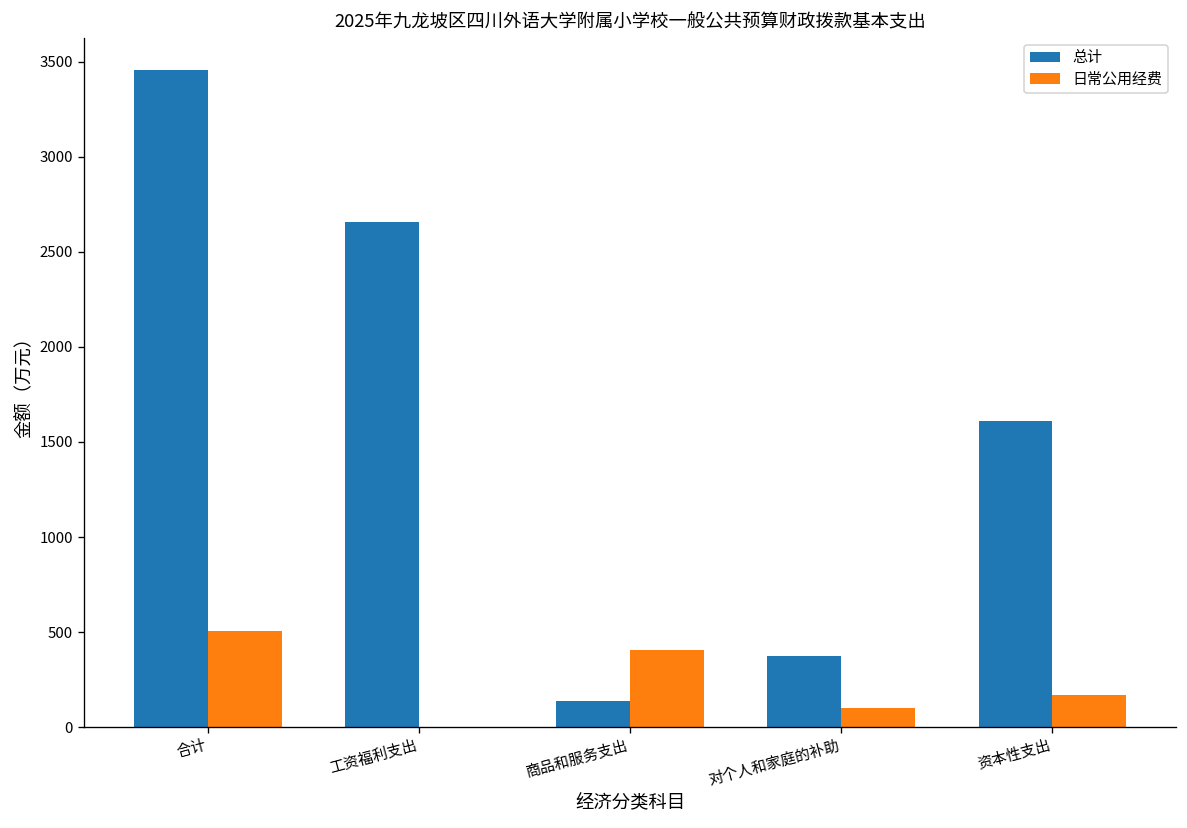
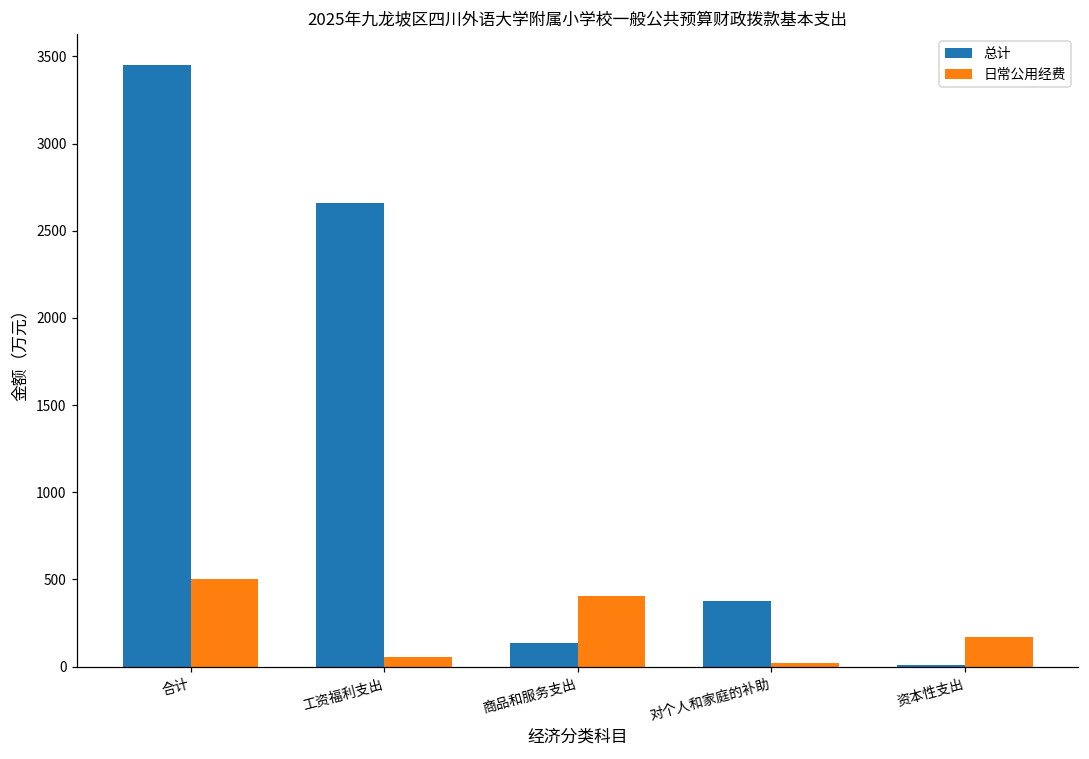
日常公用经费, 工资福利支出: 0 -> 60
日常公用经费, 对个人和家庭的补助: 100 -> 20
总计, 资本性支出: 1610 -> 10
